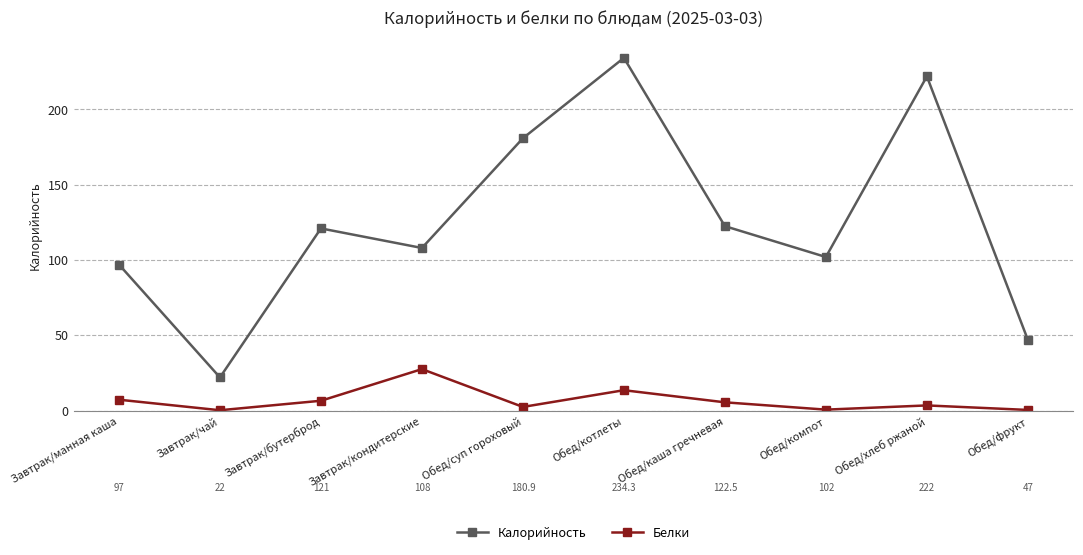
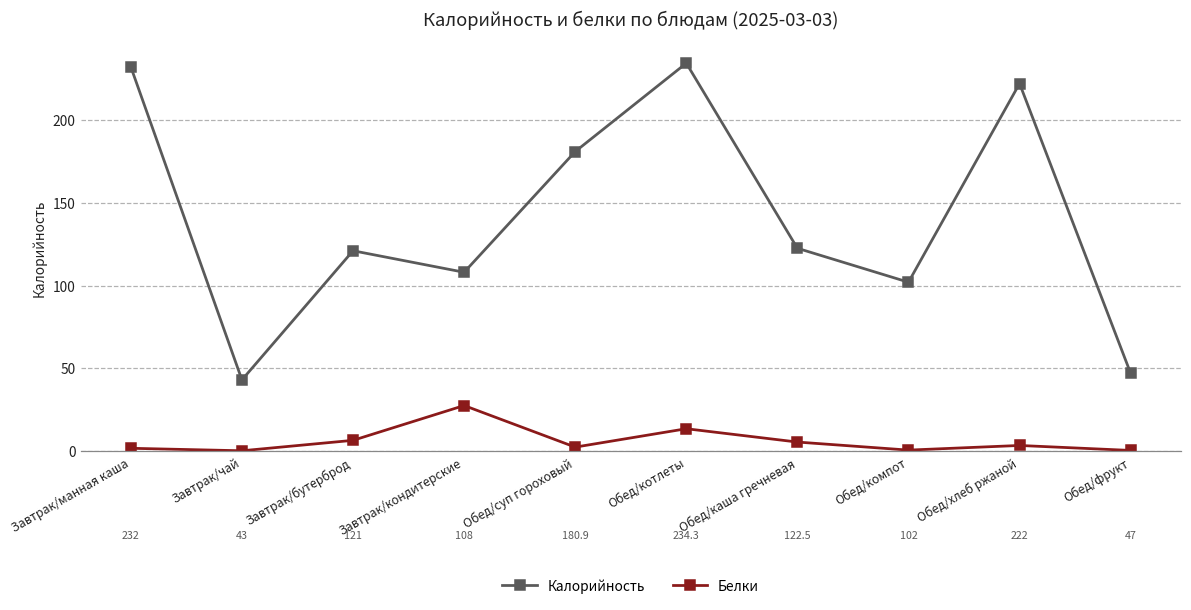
Калорийность, Завтрак/манная каша: 97 -> 232
Белки, Завтрак/манная каша: 7 -> 2
Калорийность, Завтрак/чай: 22 -> 43
